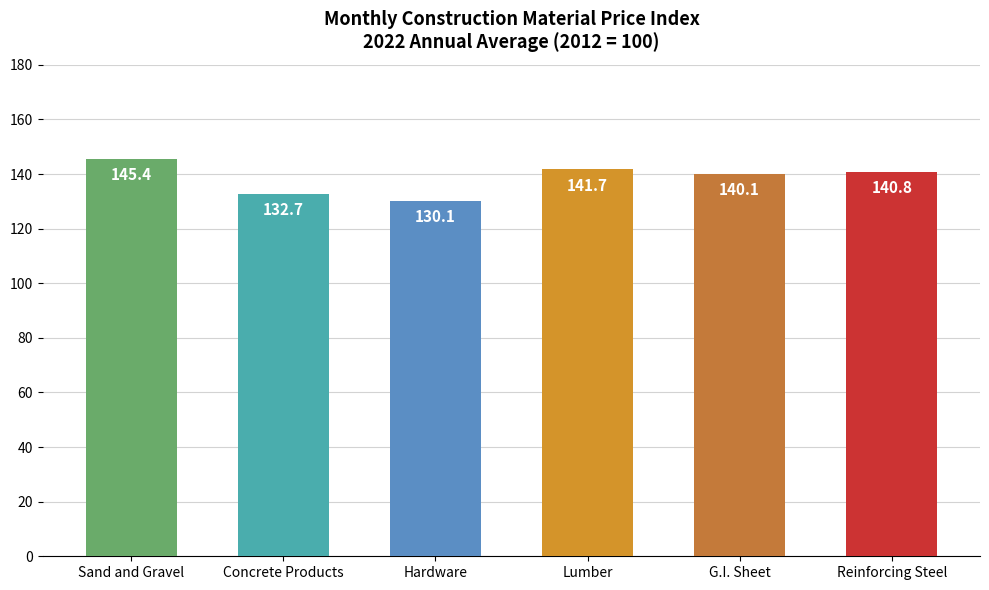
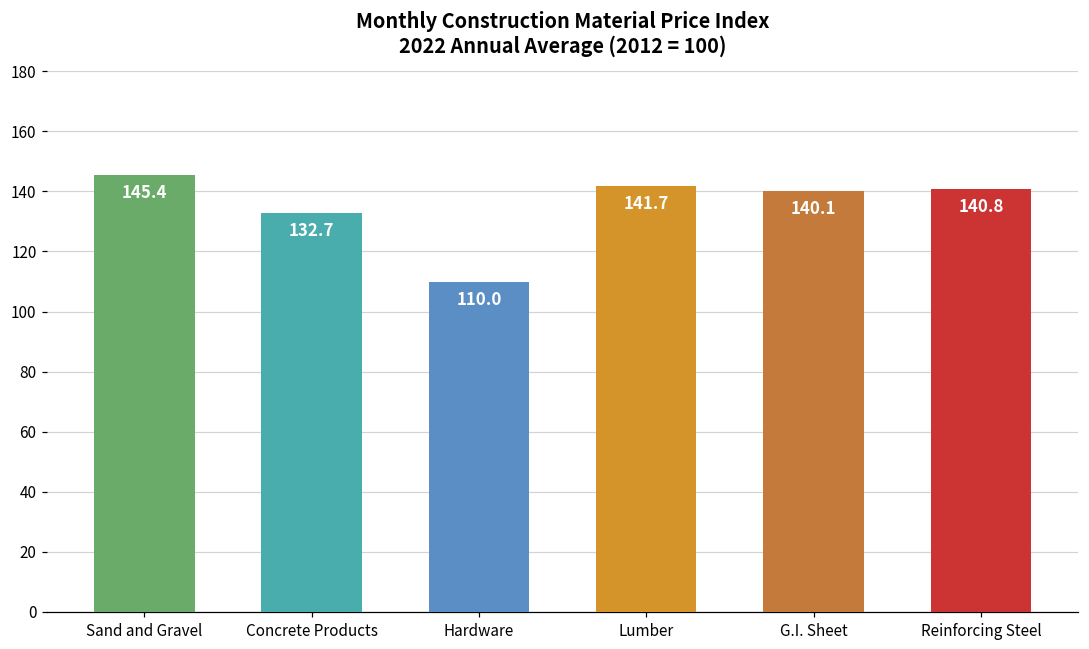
Hardware: 130.1 -> 110.0
